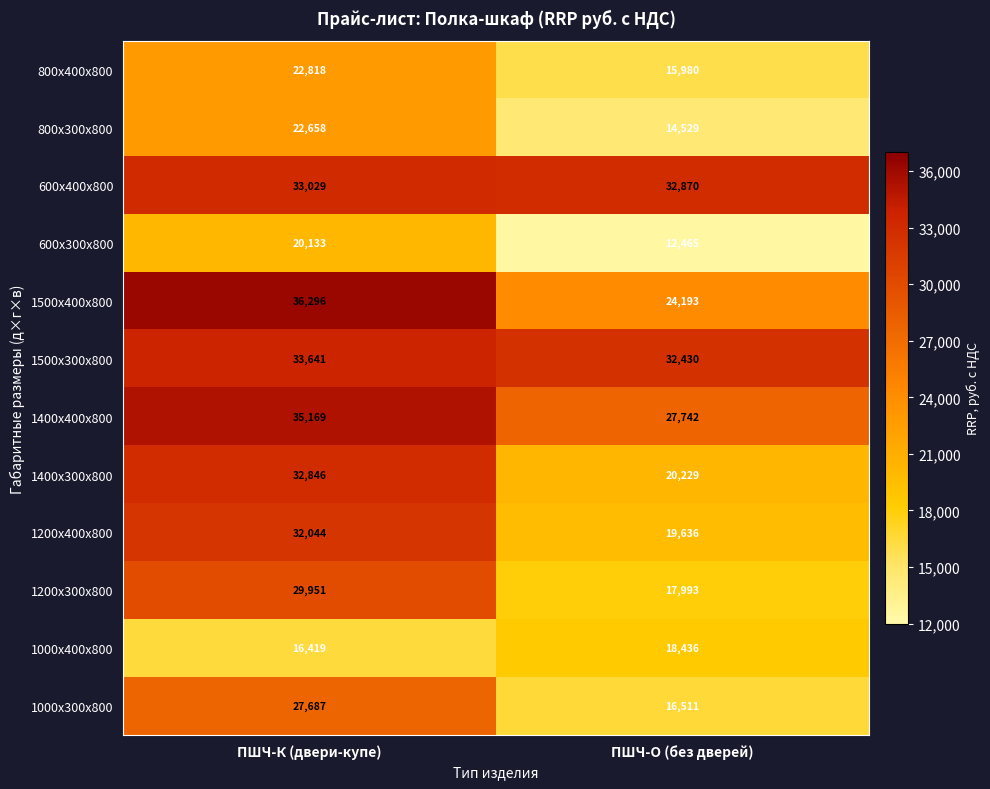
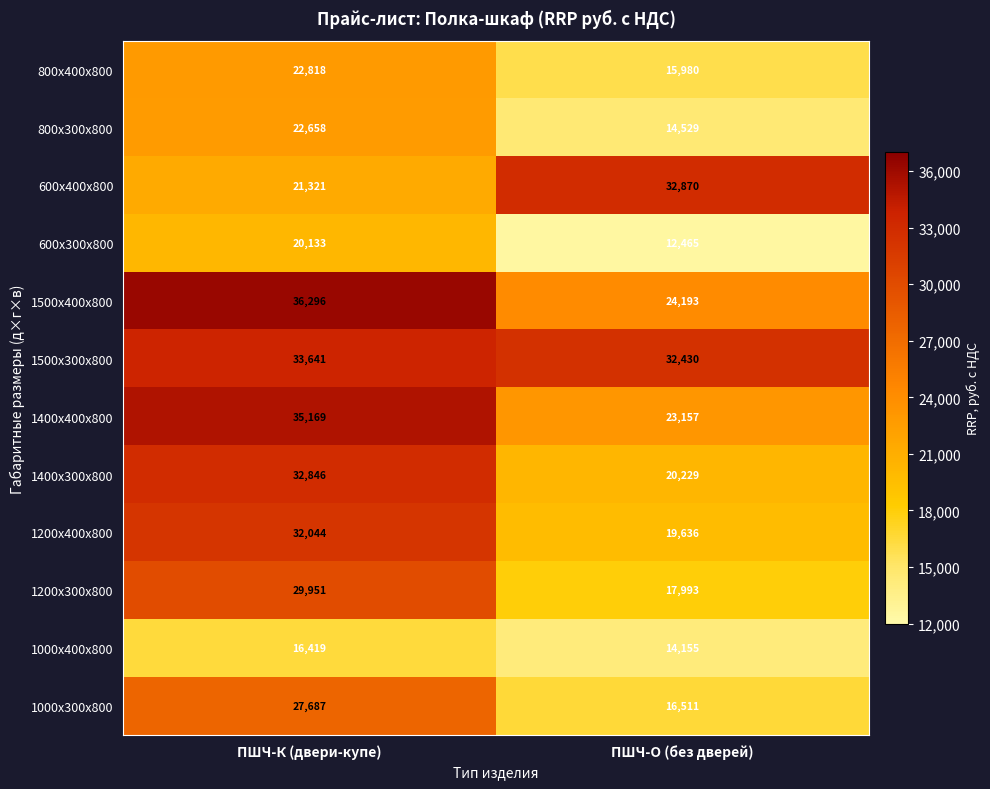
600x400x800, ПШЧ-К (двери-купе): 33,029 -> 21,321
1400x400x800, ПШЧ-О (без дверей): 27,742 -> 23,157
1000x400x800, ПШЧ-О (без дверей): 18,436 -> 14,155
